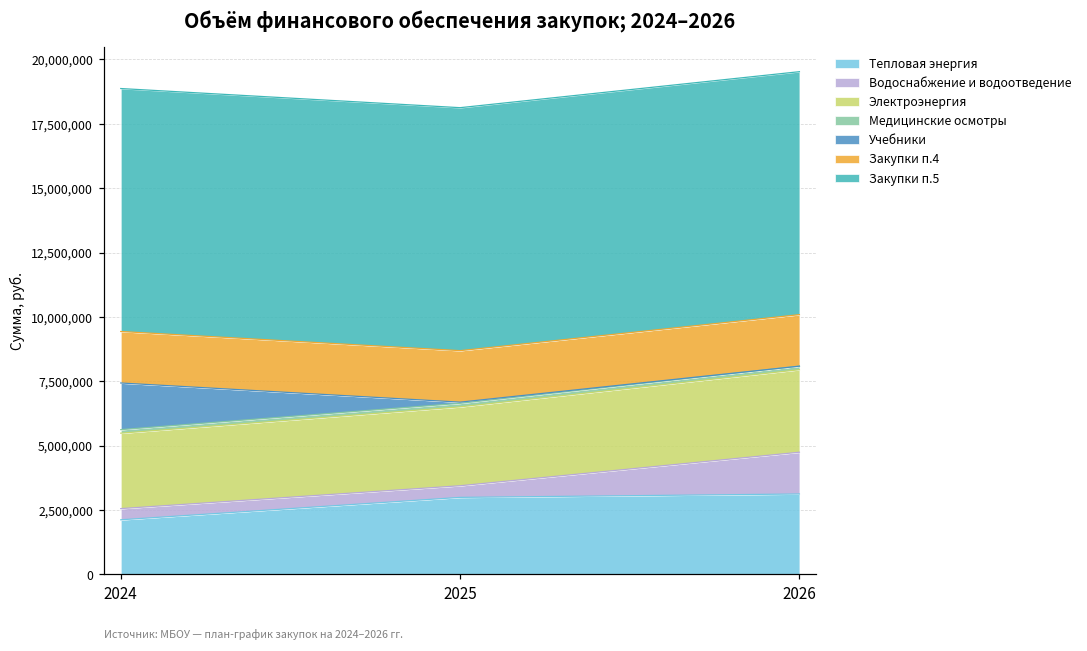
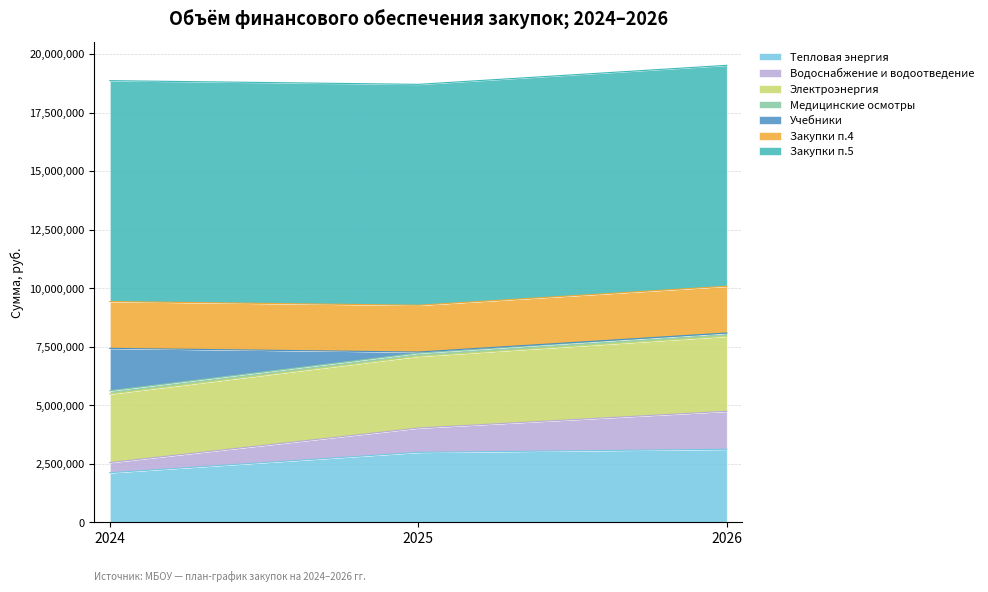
Водоснабжение и водоотведение, 2025: 500,000 -> 1,000,000
